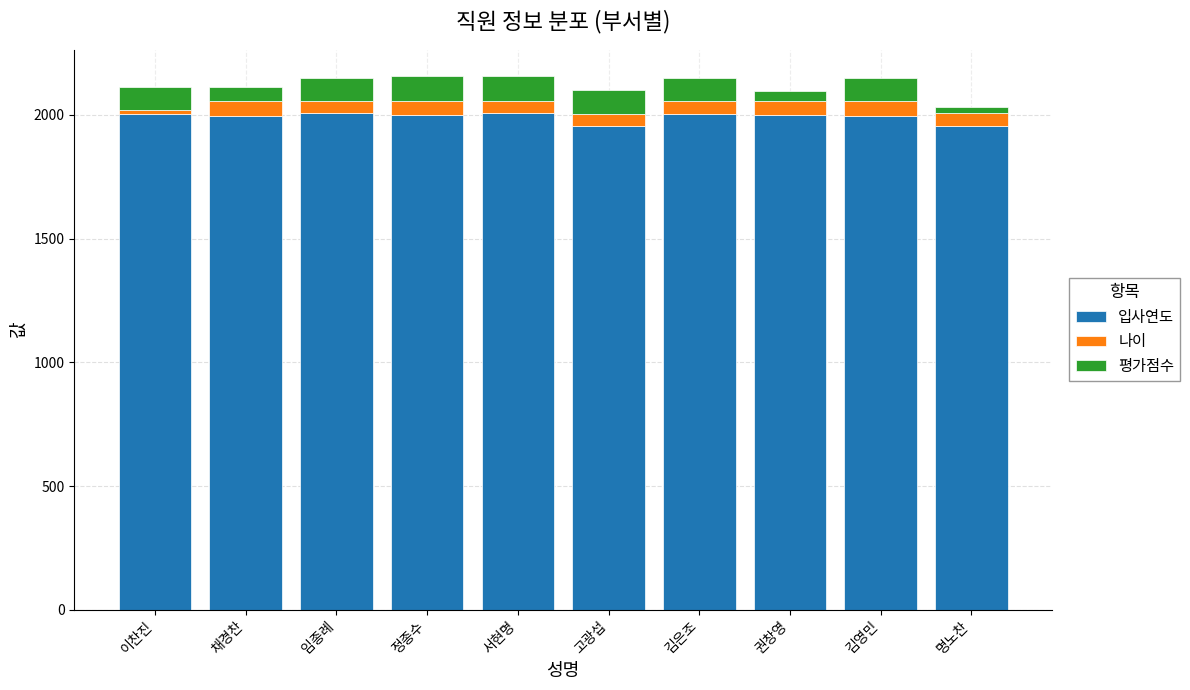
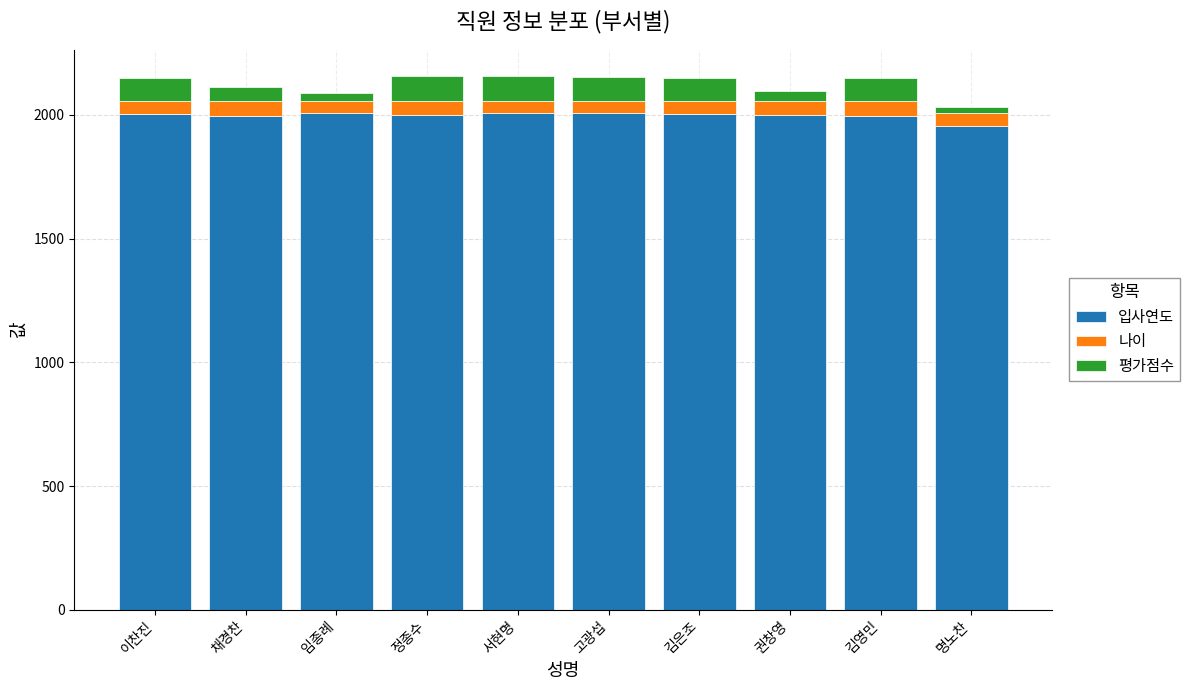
나이, 이찬진: 20 -> 50
평가점수, 임종례: 90 -> 30
입사연도, 고광섭: 1950 -> 2010
